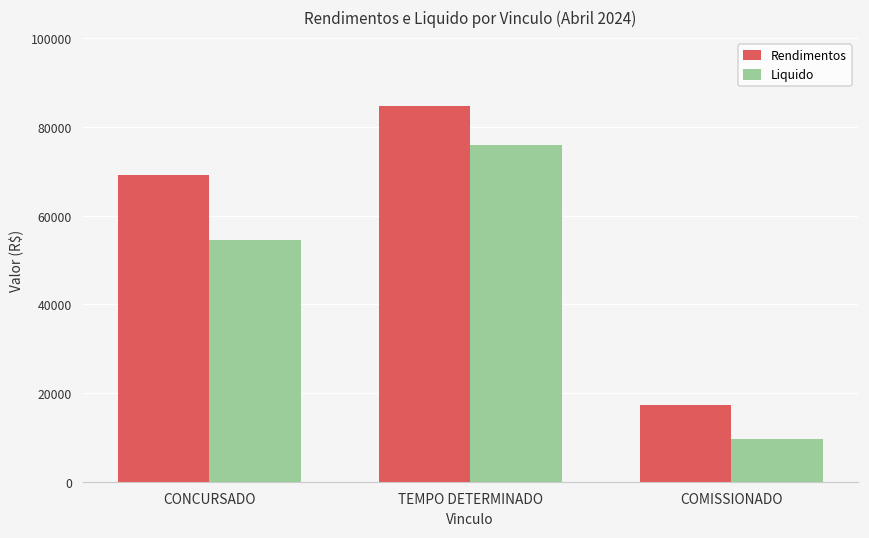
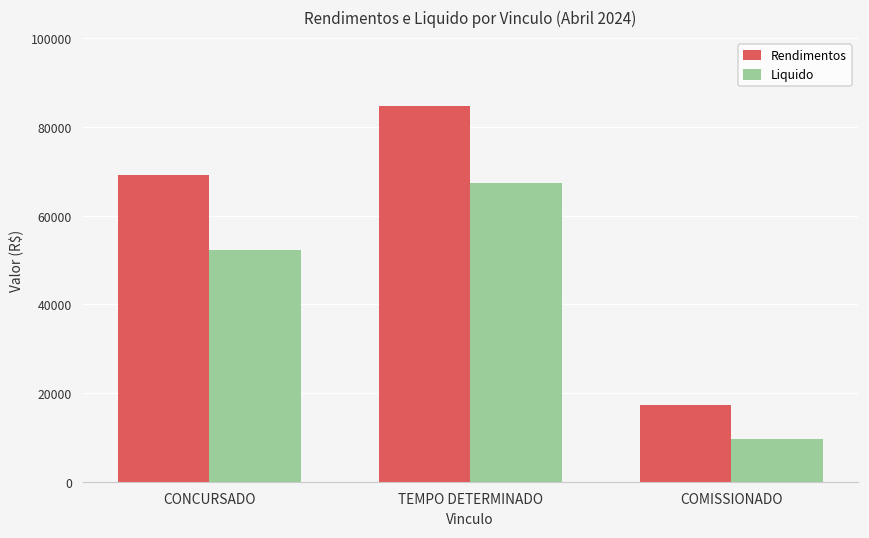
Liquido, CONCURSADO: 54000 -> 52000
Liquido, TEMPO DETERMINADO: 76000 -> 67000
